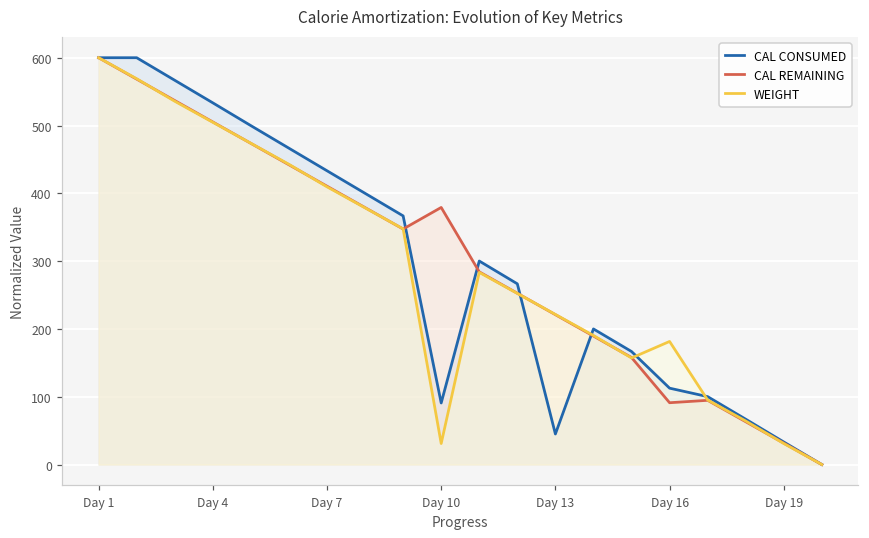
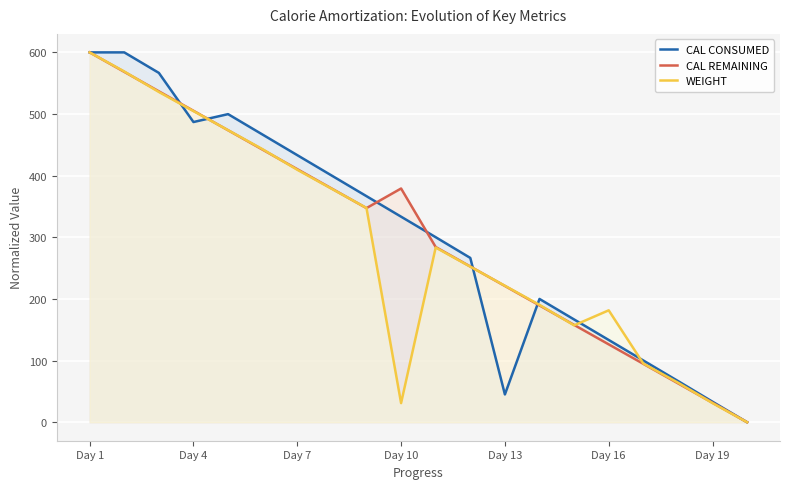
CAL CONSUMED, Day 4: 530 -> 490
CAL CONSUMED, Day 10: 90 -> 330
CAL CONSUMED, Day 16: 110 -> 130
CAL REMAINING, Day 16: 90 -> 130
